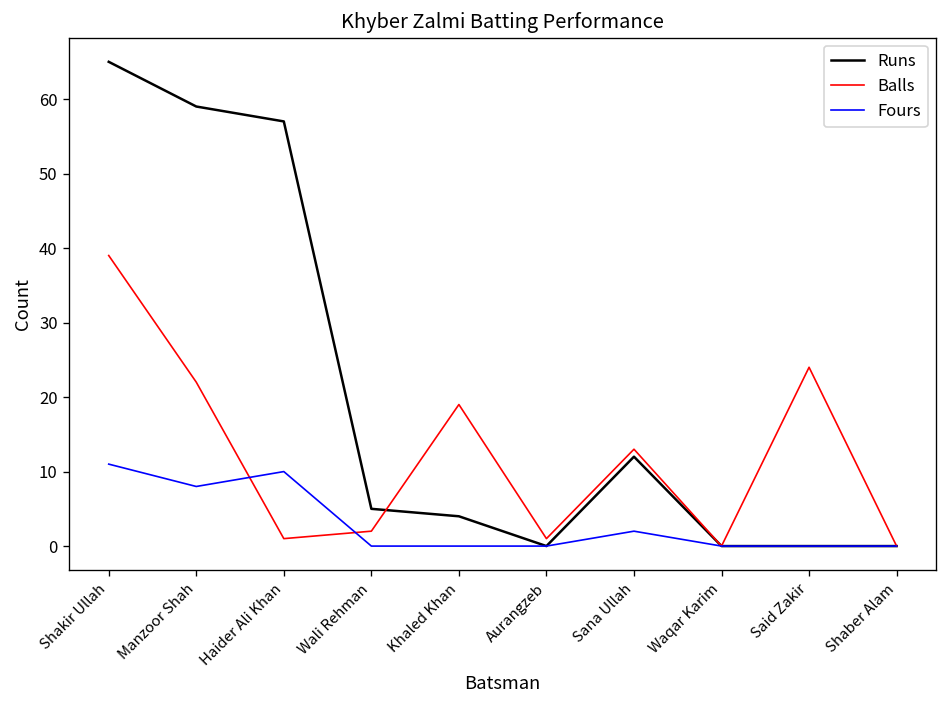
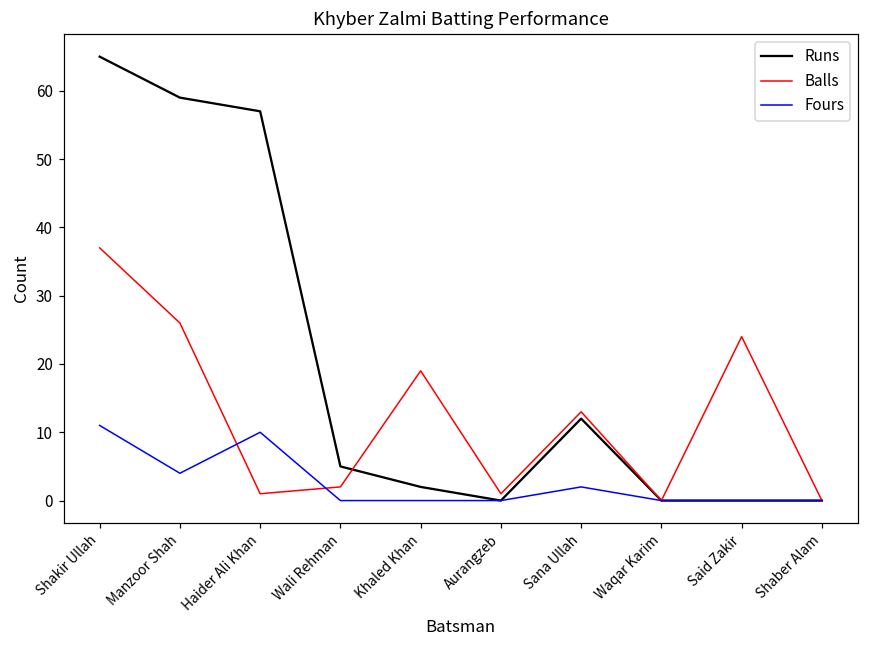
Balls, Shakir Ullah: 39 -> 37
Balls, Manzoor Shah: 22 -> 26
Fours, Manzoor Shah: 8 -> 4
Runs, Khaled Khan: 4 -> 2
